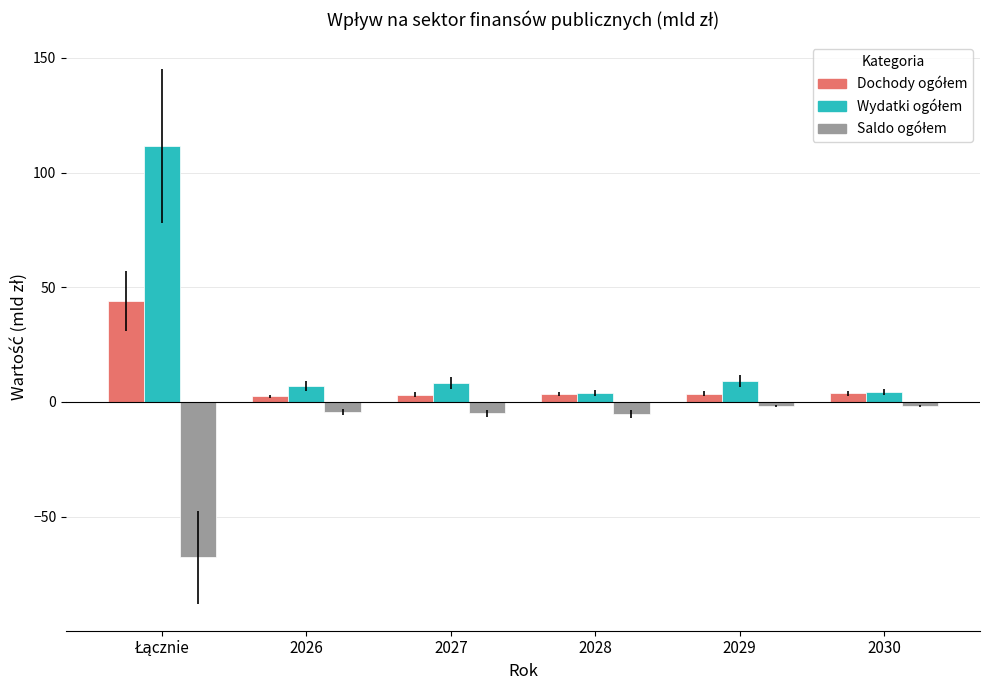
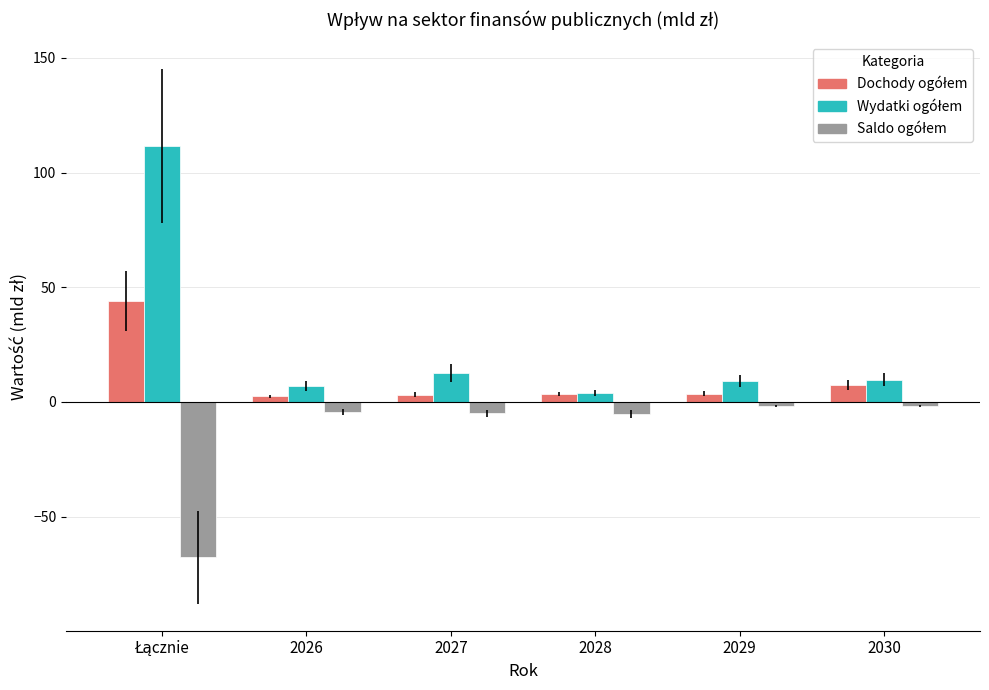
Wydatki ogółem, 2027: 8 -> 13
Dochody ogółem, 2030: 4 -> 8
Wydatki ogółem, 2030: 4 -> 10
